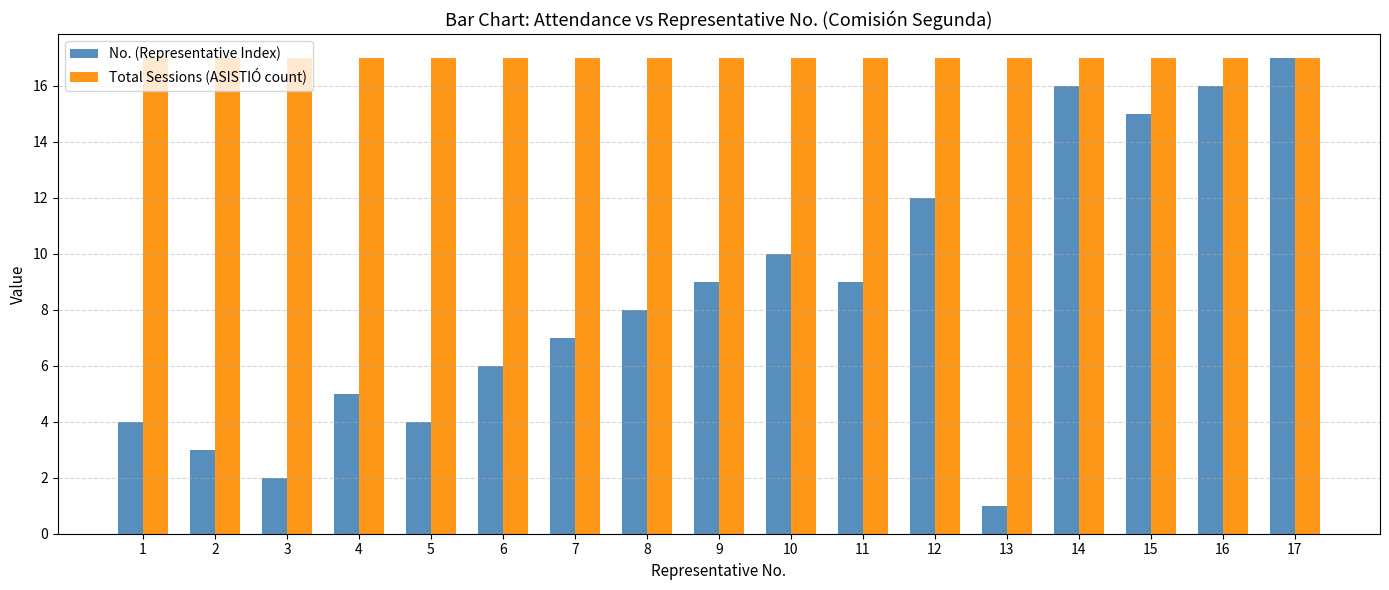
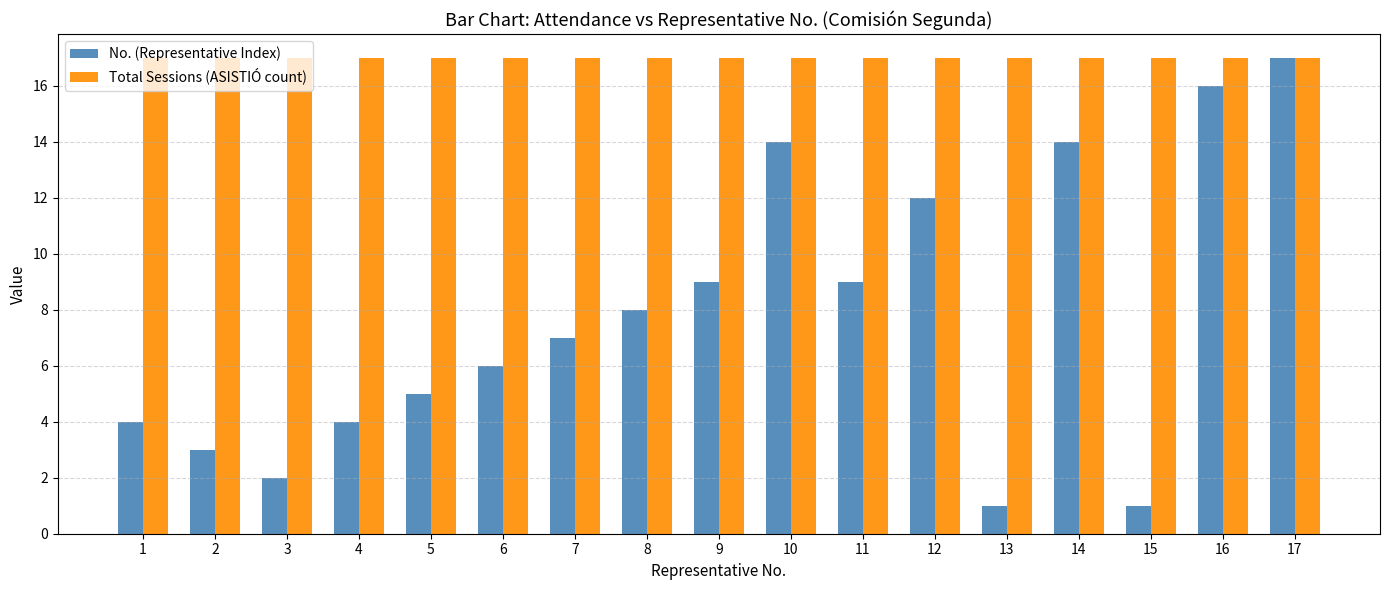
No. (Representative Index), 4: 5 -> 4
No. (Representative Index), 5: 4 -> 5
No. (Representative Index), 10: 10 -> 14
No. (Representative Index), 14: 16 -> 14
No. (Representative Index), 15: 15 -> 1
